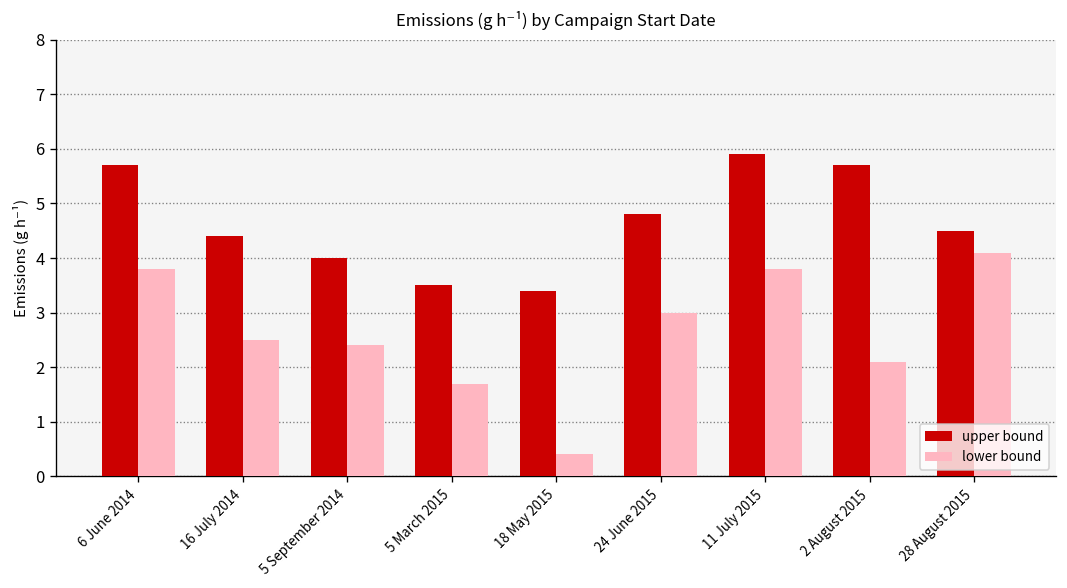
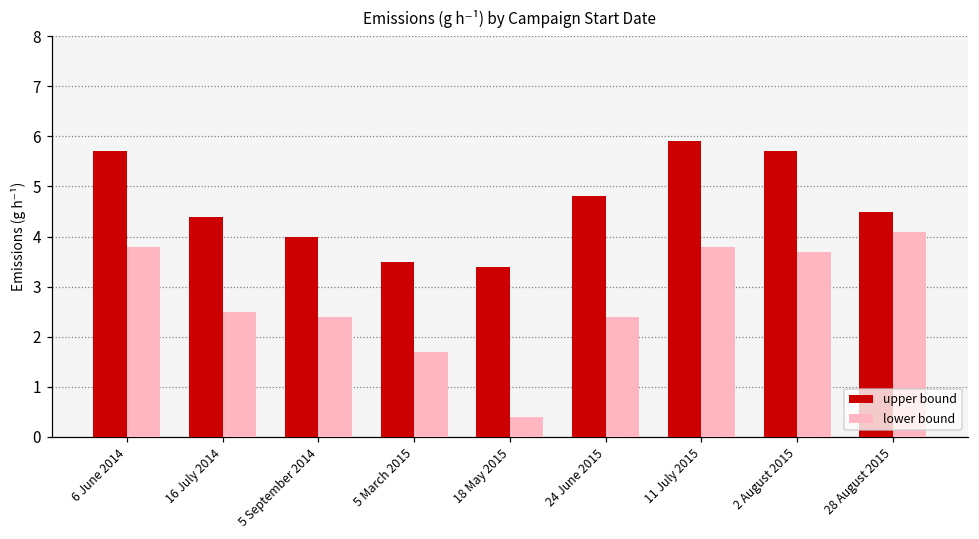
lower bound, 24 June 2015: 3.0 -> 2.4
lower bound, 2 August 2015: 2.1 -> 3.7
